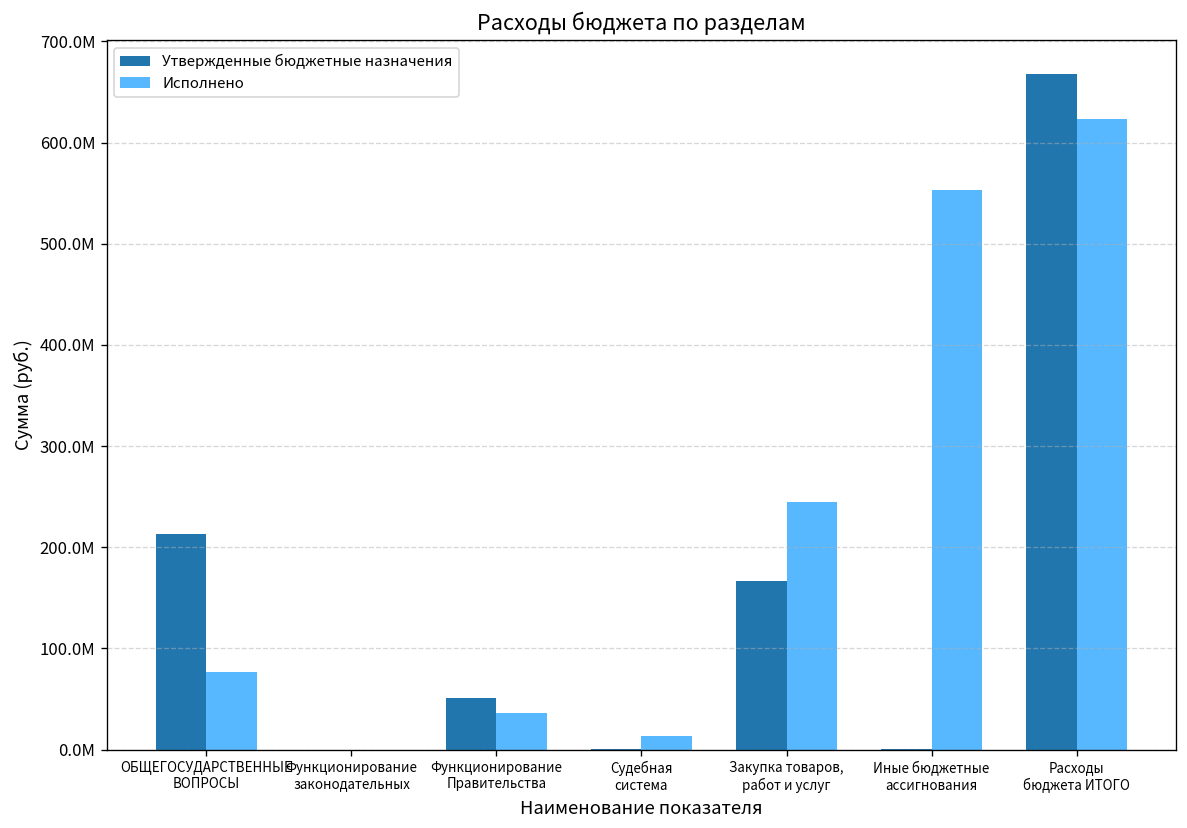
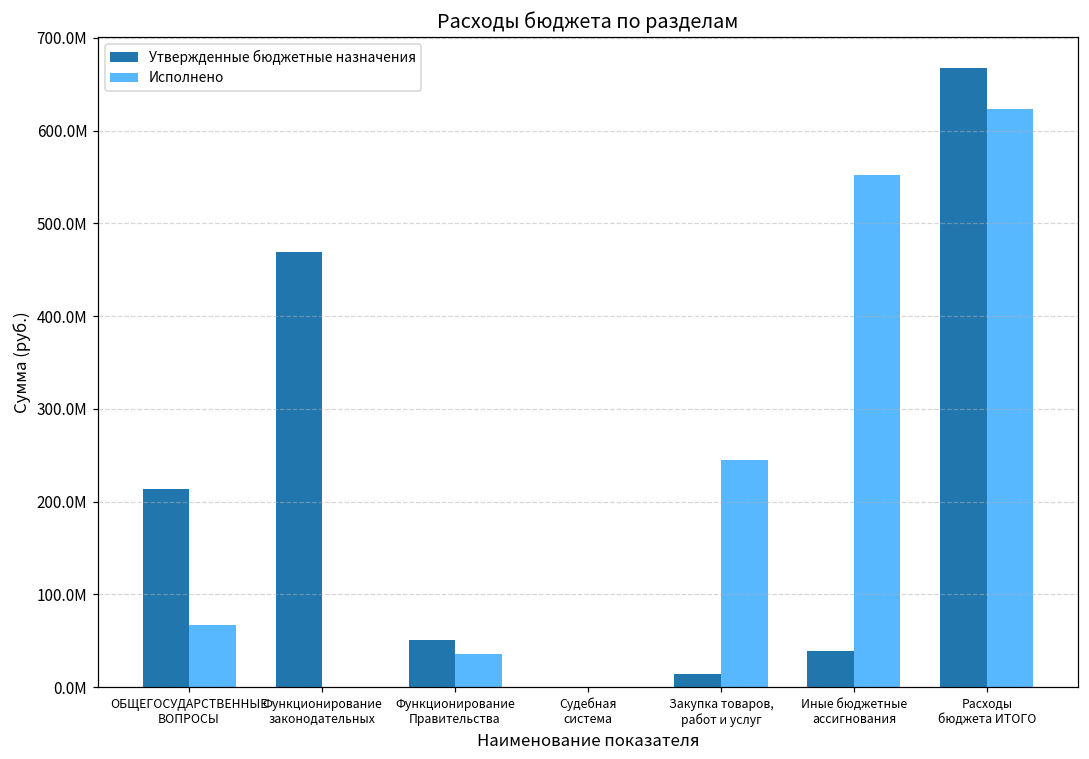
Исполнено, ОБЩЕГОСУДАРСТВЕННЫЕ ВОПРОСЫ: 80000000 -> 70000000
Утвержденные бюджетные назначения, Функционирование законодательных: 0 -> 470000000
Исполнено, Судебная система: 10000000 -> 0
Утвержденные бюджетные назначения, Закупка товаров, работ и услуг: 170000000 -> 10000000
Утвержденные бюджетные назначения, Иные бюджетные ассигнования: 0 -> 40000000
